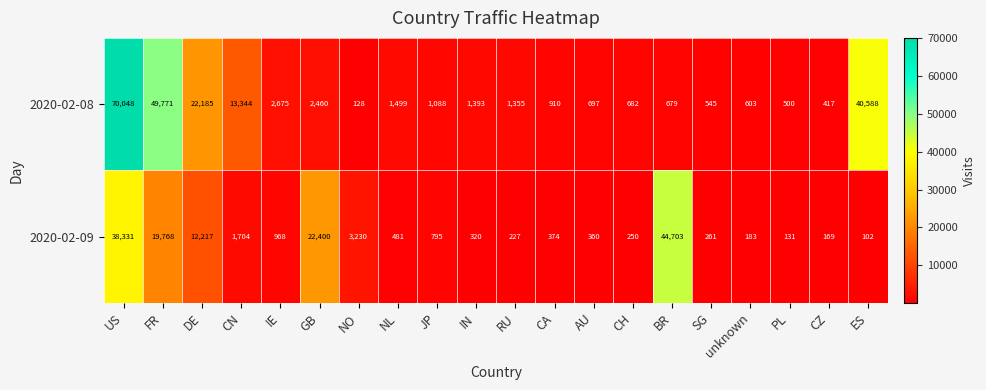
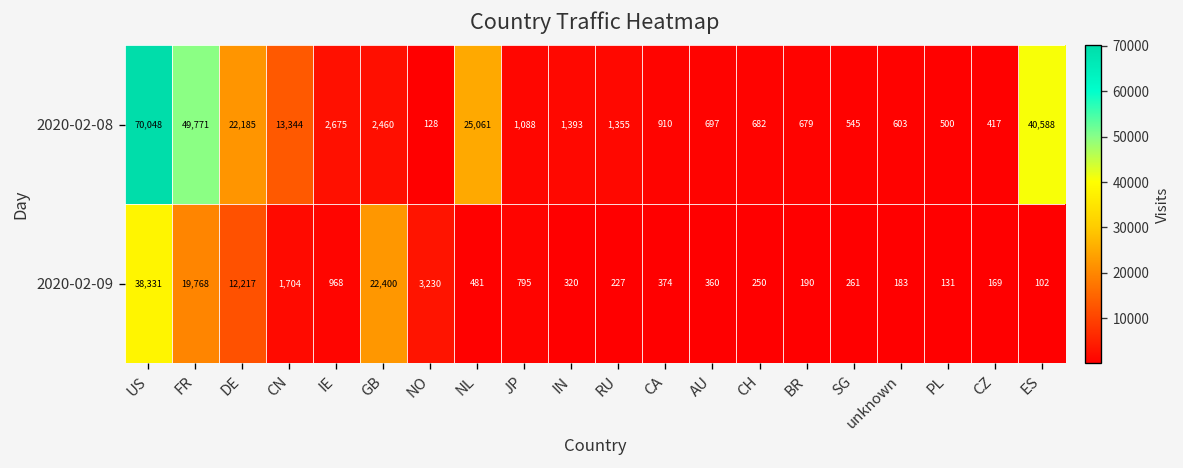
2020-02-08, NL: 1,499 -> 25,061
2020-02-09, BR: 44,703 -> 190
